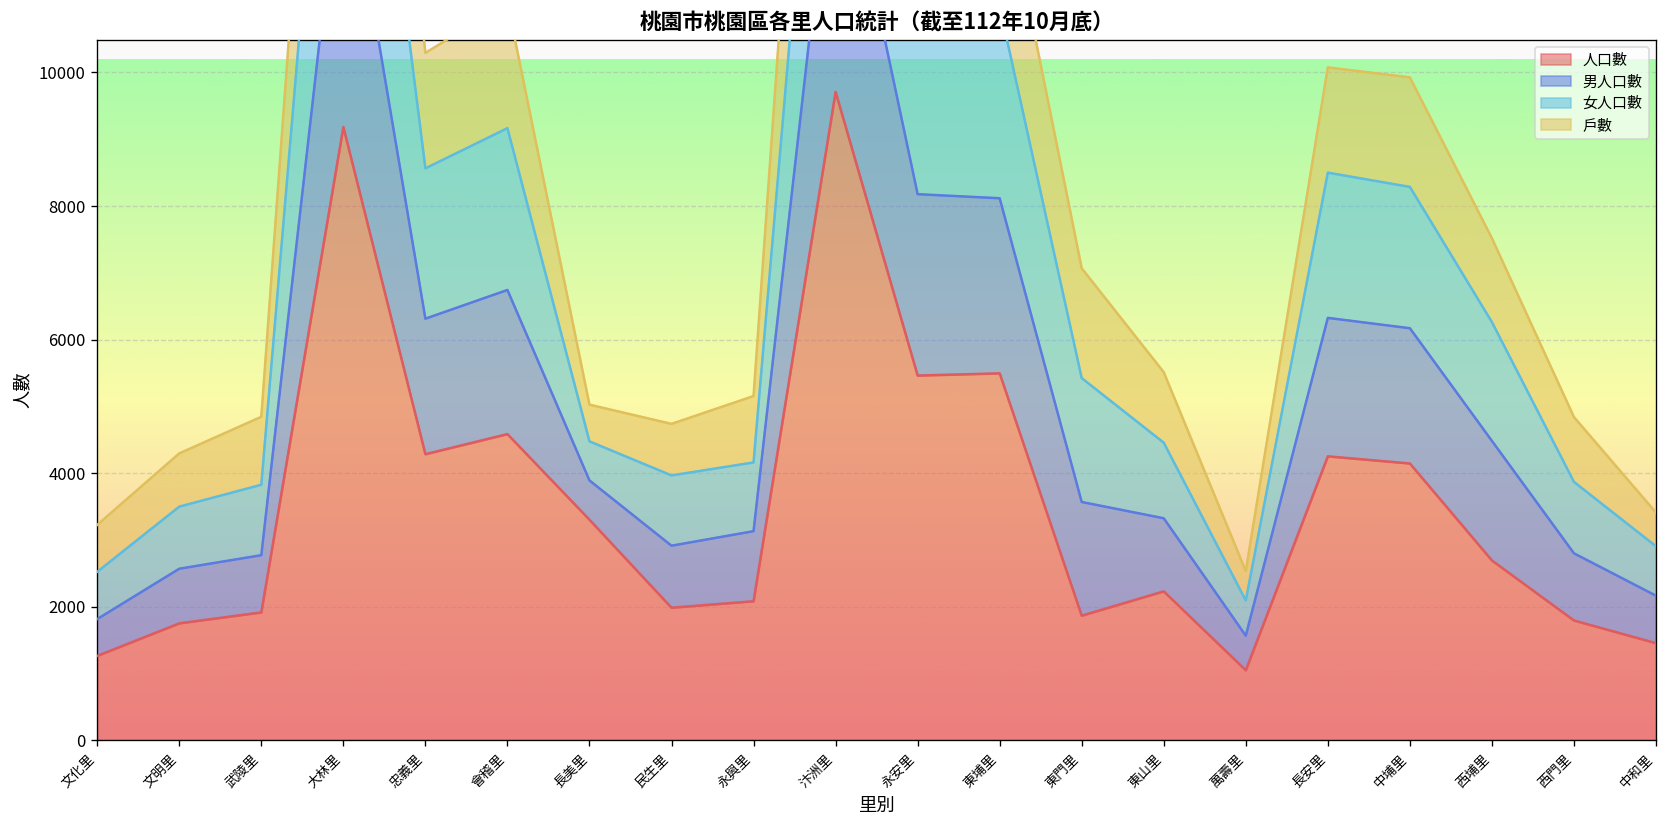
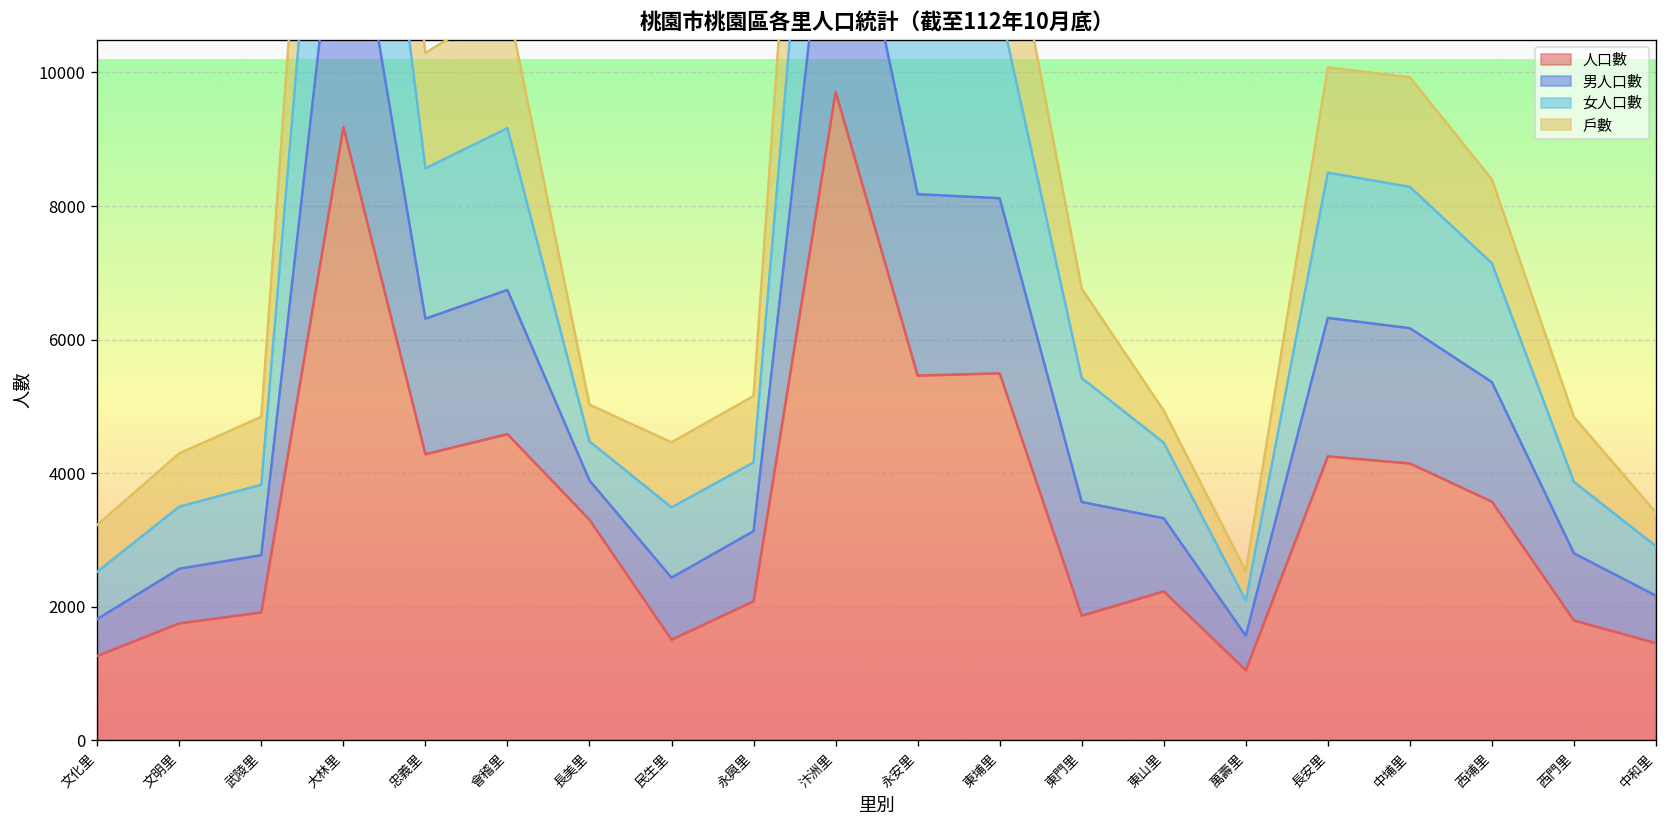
人口數, 民生里: 2000 -> 1500
戶數, 民生里: 800 -> 1000
戶數, 東門里: 1600 -> 1300
戶數, 東山里: 1100 -> 500
人口數, 西埔里: 2700 -> 3600
